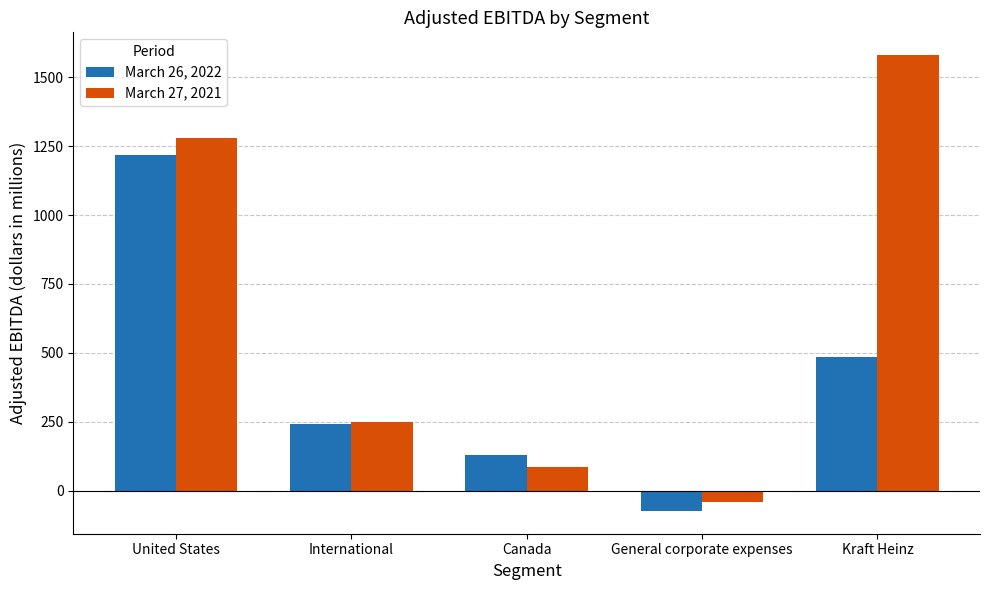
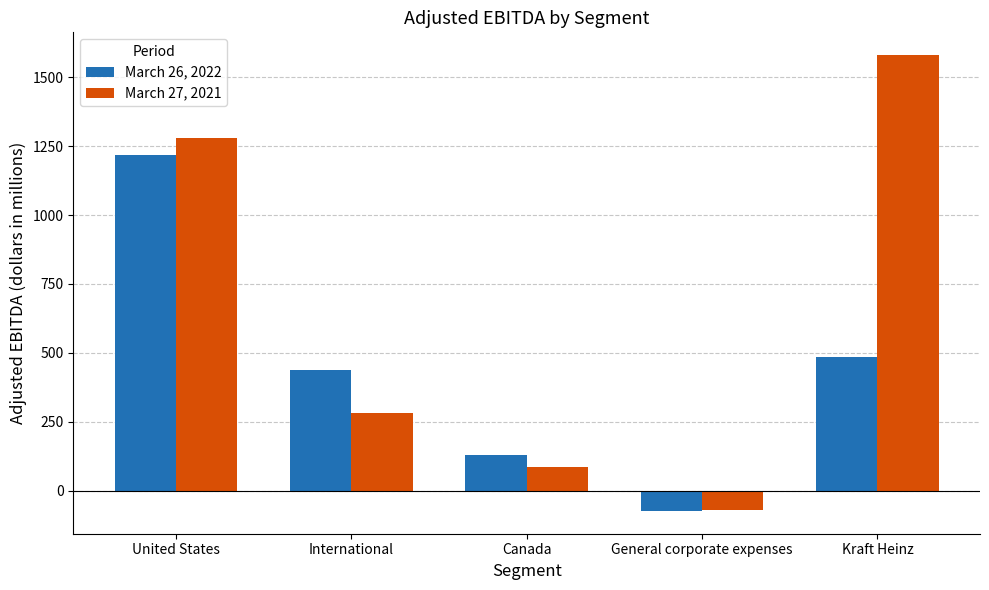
March 26, 2022, International: 240 -> 440
March 27, 2021, International: 250 -> 280
March 27, 2021, General corporate expenses: -40 -> -70
